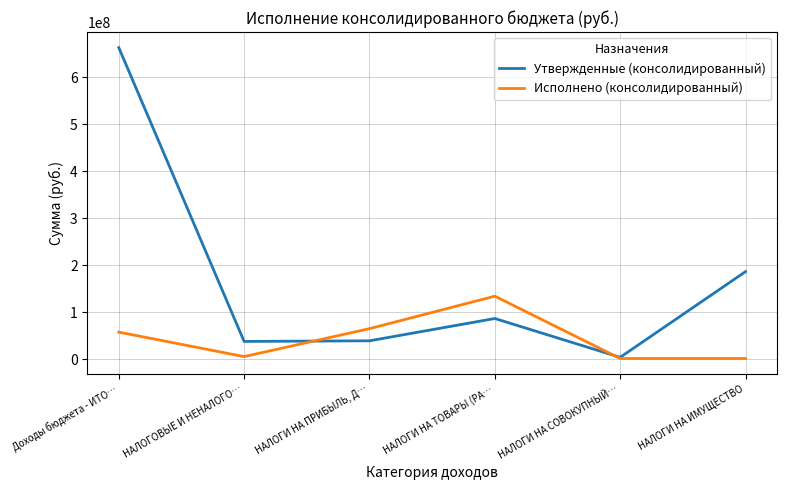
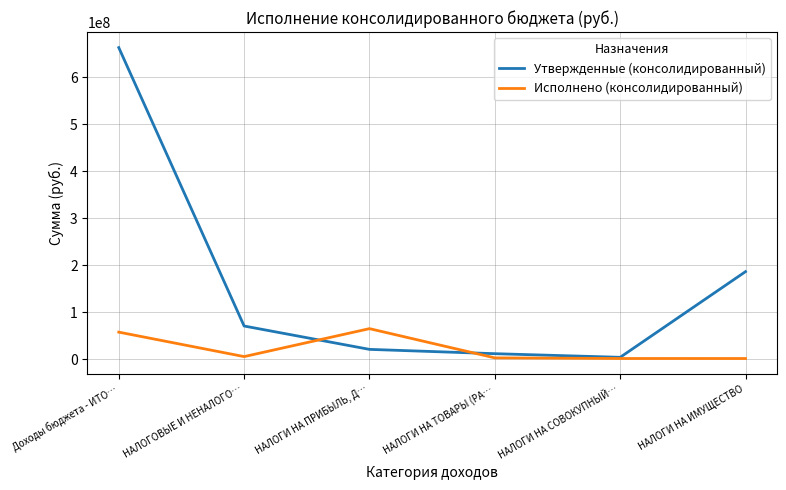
Утвержденные (консолидированный), НАЛОГОВЫЕ И НЕНАЛОГО…: 40000000 -> 70000000
Утвержденные (консолидированный), НАЛОГИ НА ПРИБЫЛЬ, Д…: 40000000 -> 20000000
Утвержденные (консолидированный), НАЛОГИ НА ТОВАРЫ (РА…: 90000000 -> 10000000
Исполнено (консолидированный), НАЛОГИ НА ТОВАРЫ (РА…: 130000000 -> 0
